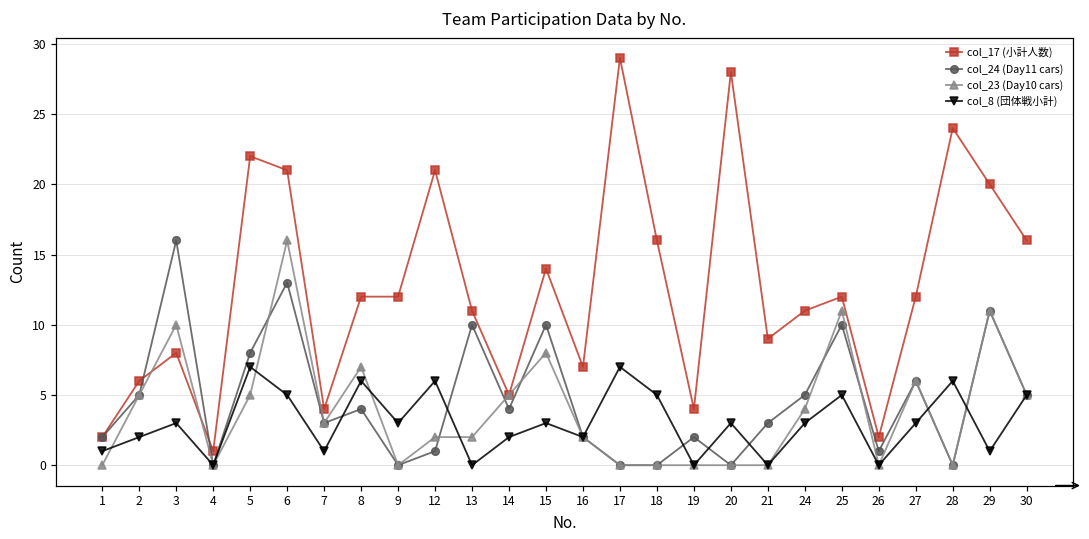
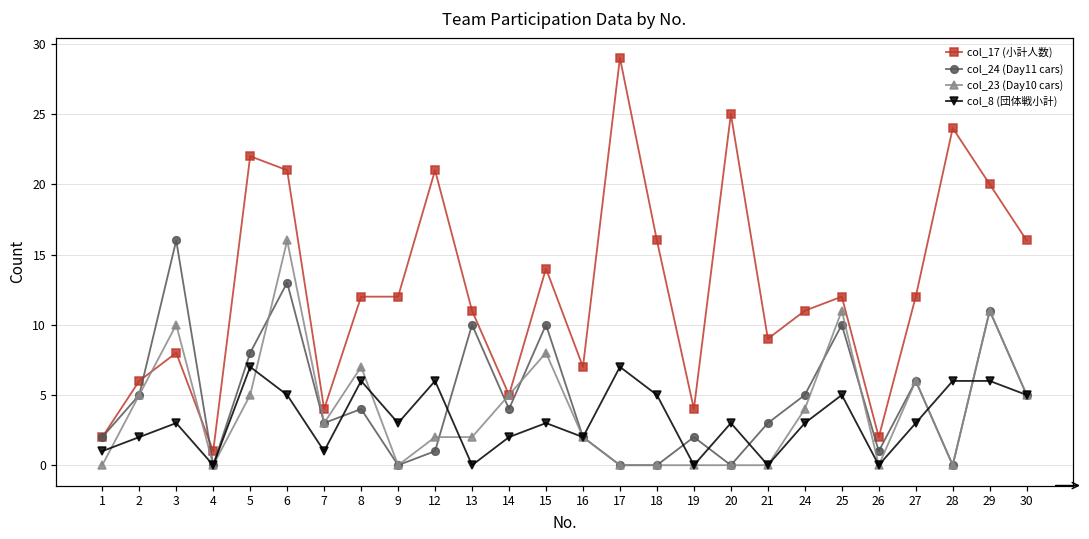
col_17 (小計人数), 20: 28 -> 25
col_8 (団体戦小計), 29: 1 -> 6
